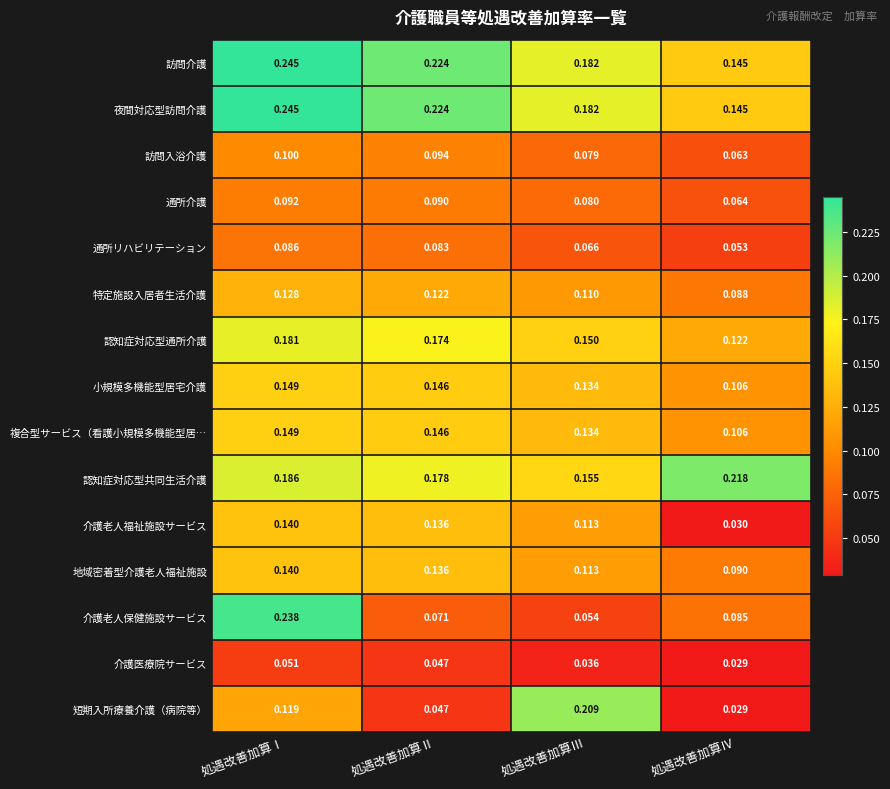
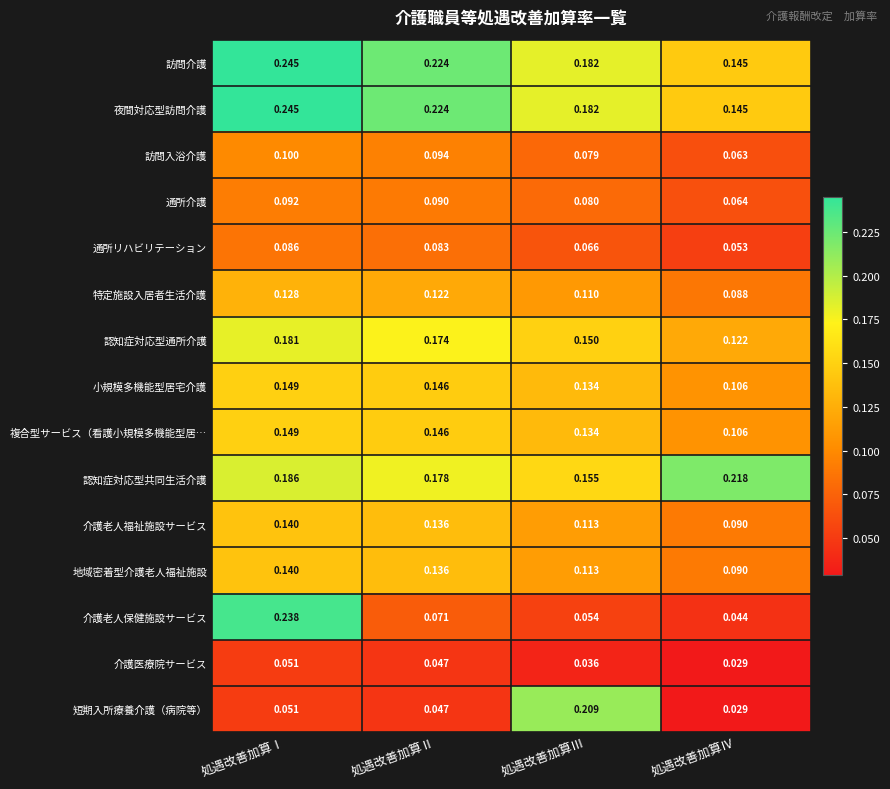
介護老人福祉施設サービス, 処遇改善加算Ⅳ: 0.030 -> 0.090
介護老人保健施設サービス, 処遇改善加算Ⅳ: 0.085 -> 0.044
短期入所療養介護（病院等）, 処遇改善加算Ⅰ: 0.119 -> 0.051
